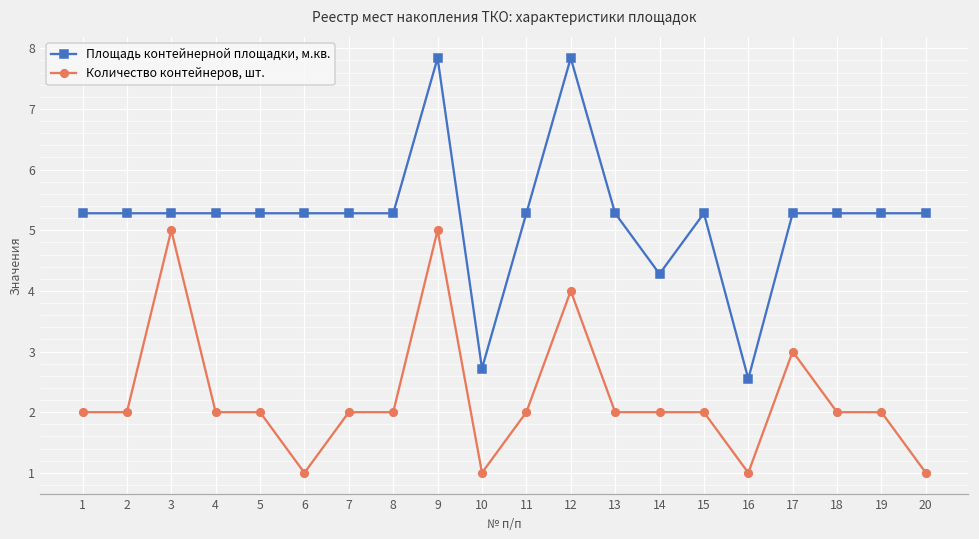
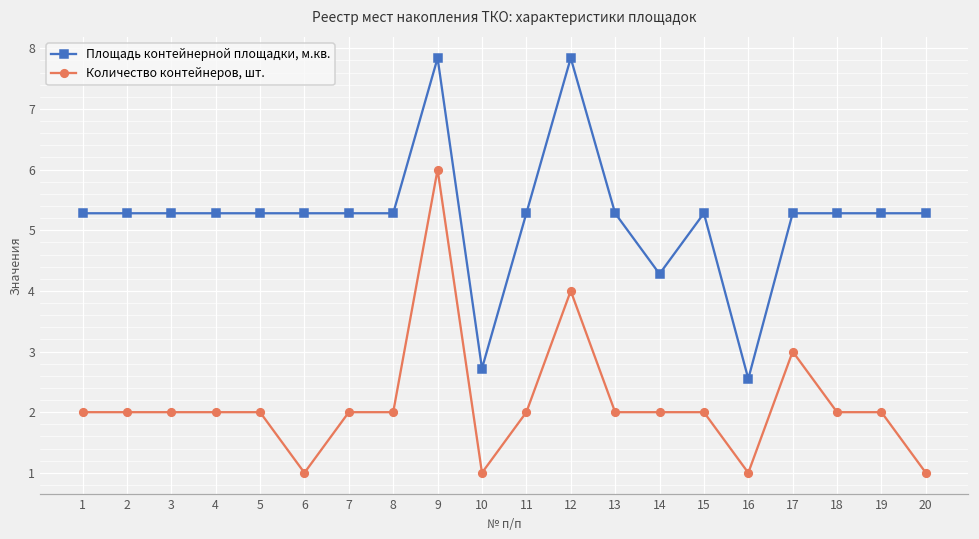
Количество контейнеров, шт., 3: 5 -> 2
Количество контейнеров, шт., 9: 5 -> 6
